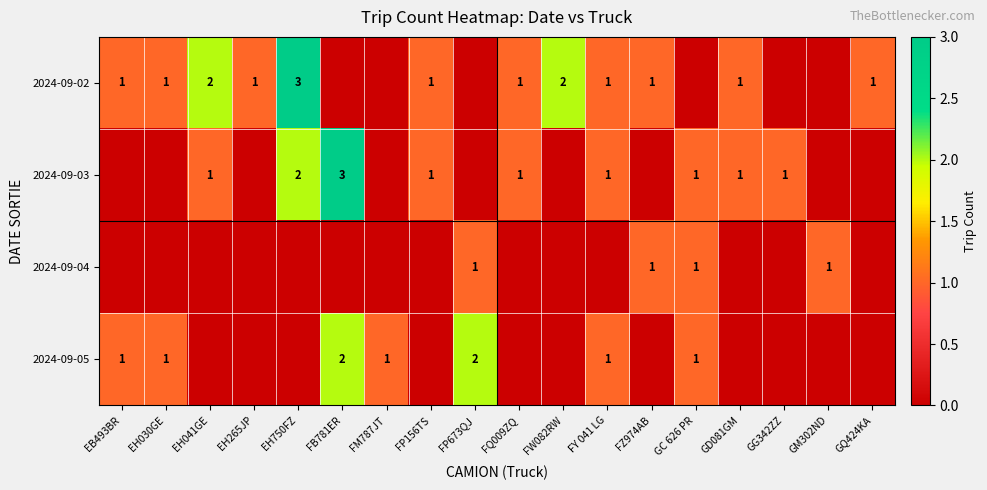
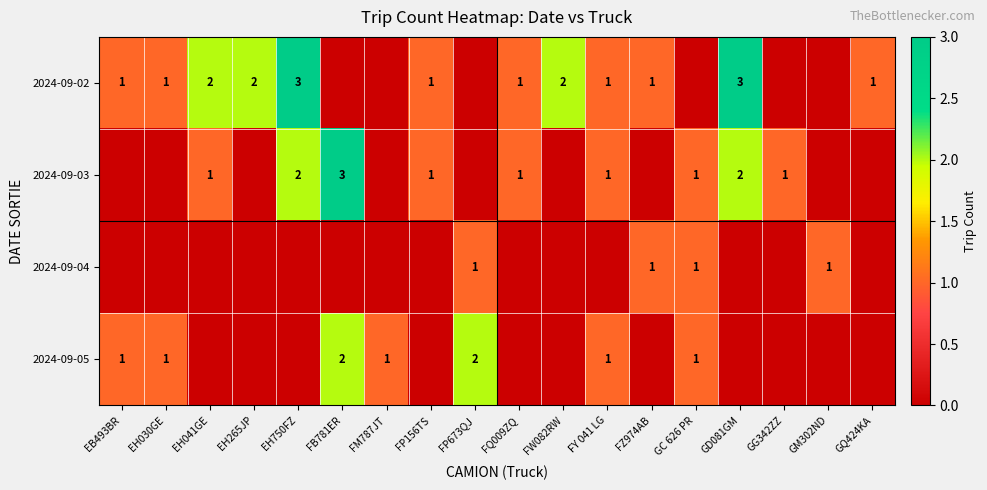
2024-09-02, EH265JP: 1 -> 2
2024-09-02, GD081GM: 1 -> 3
2024-09-03, GD081GM: 1 -> 2
